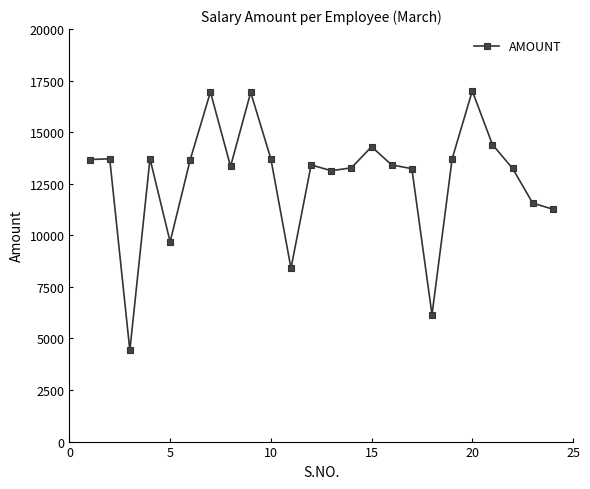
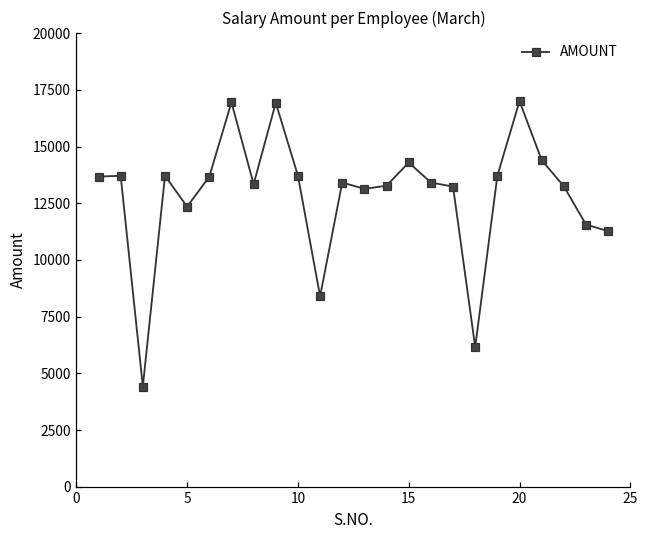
5: 9700 -> 12300
